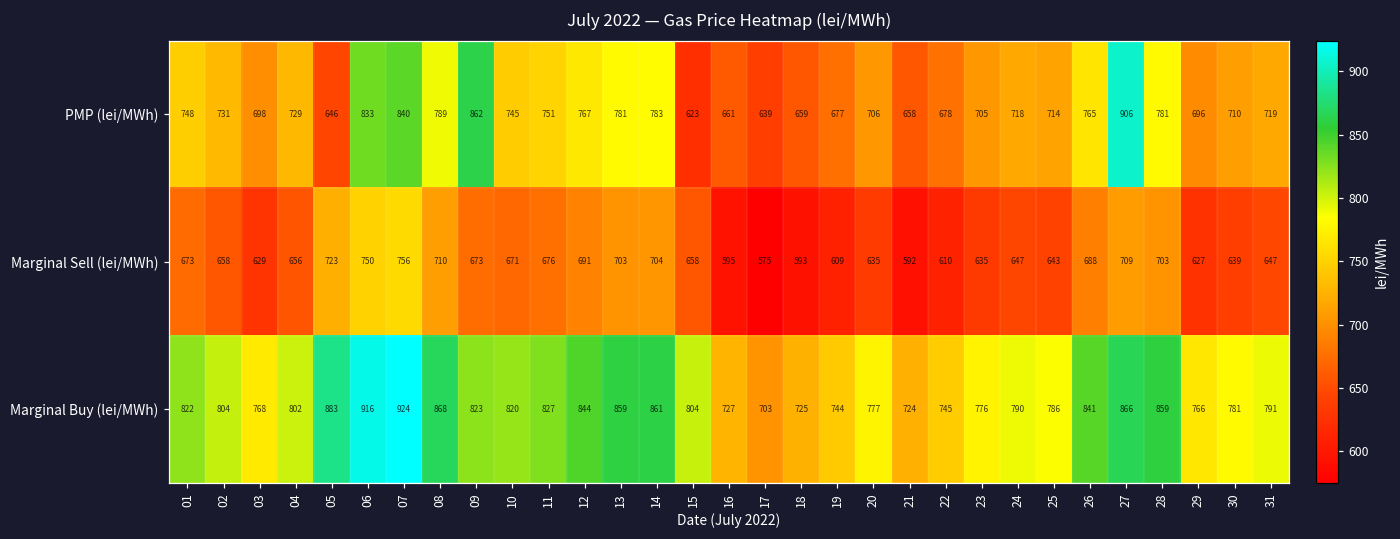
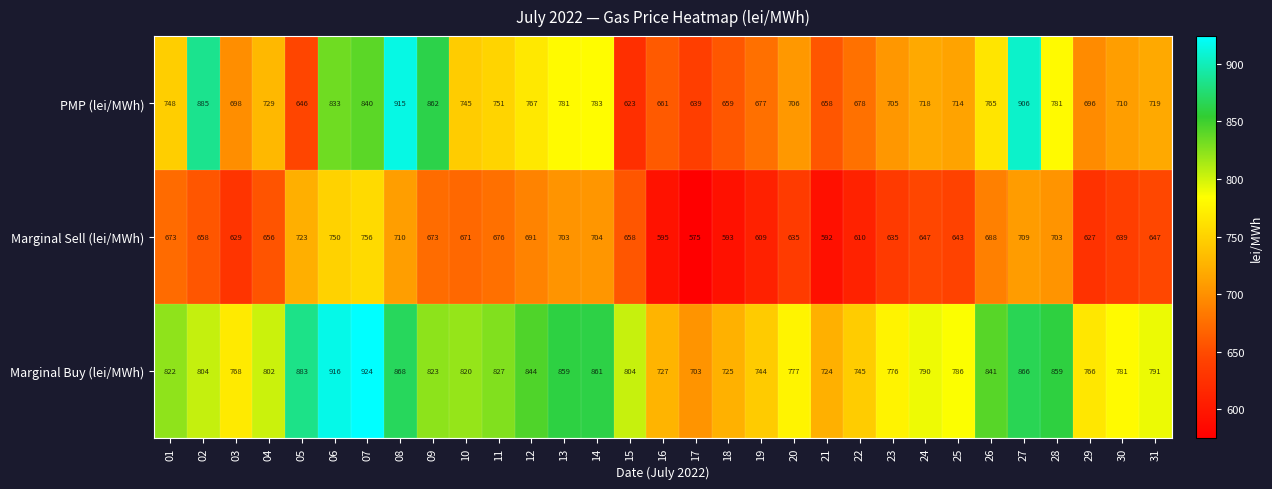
PMP (lei/MWh), 02: 731 -> 885
PMP (lei/MWh), 08: 789 -> 915
